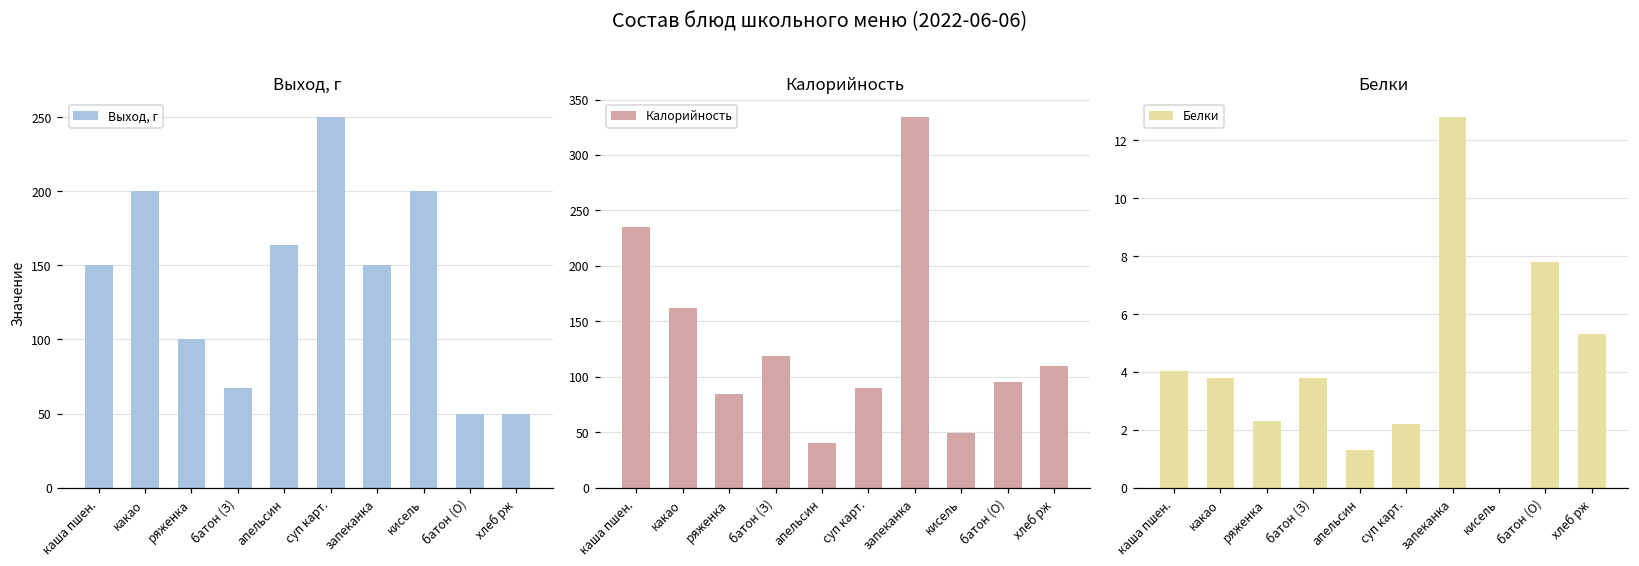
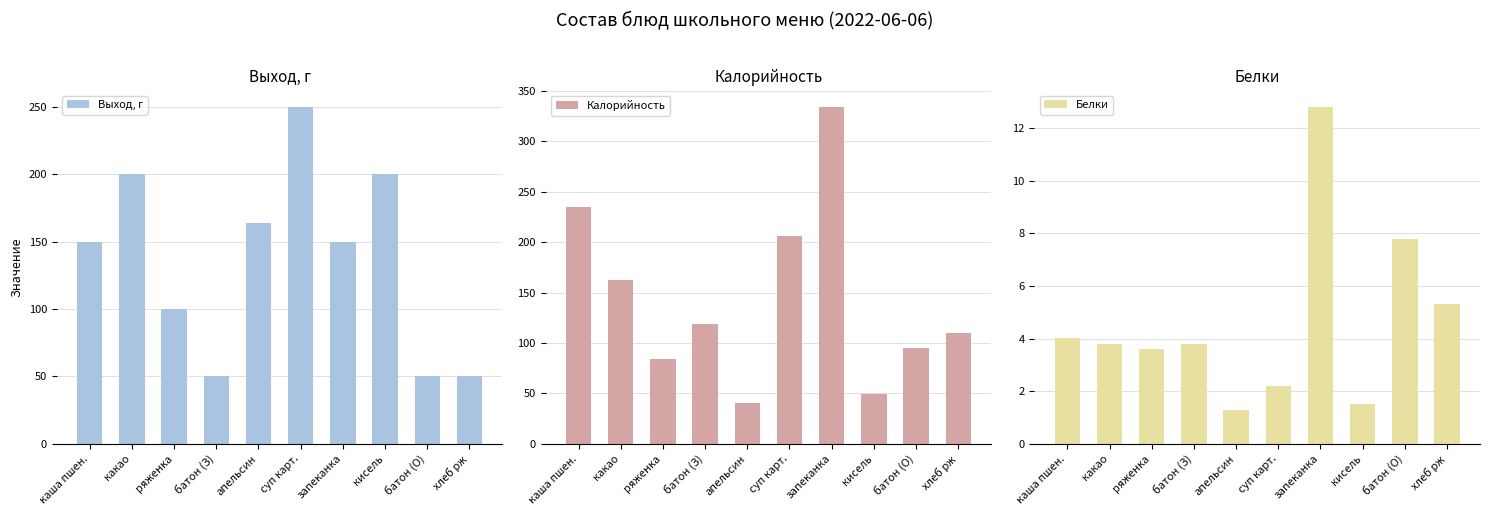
Выход, г, батон (З): 67 -> 50
Калорийность, суп карт.: 90 -> 206
Белки, ряженка: 2.3 -> 3.6
Белки, кисель: 0.0 -> 1.5
